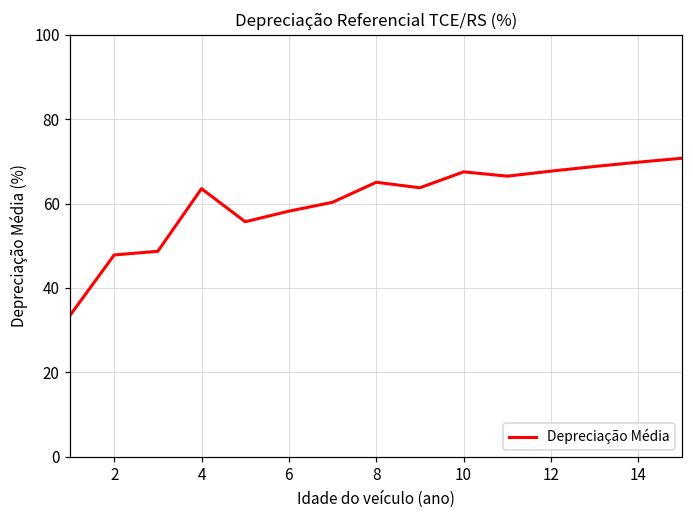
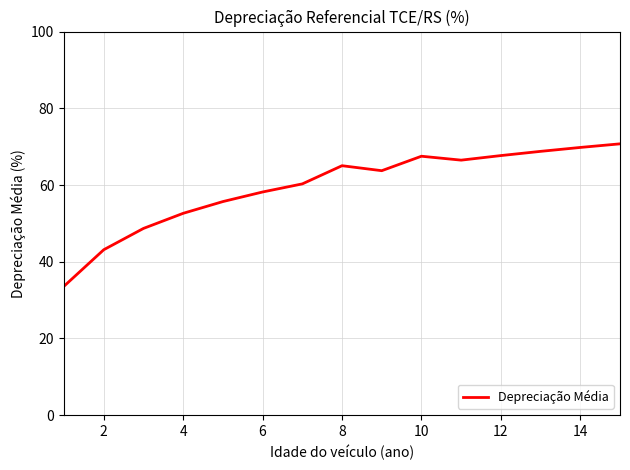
2: 48 -> 43
4: 64 -> 53
